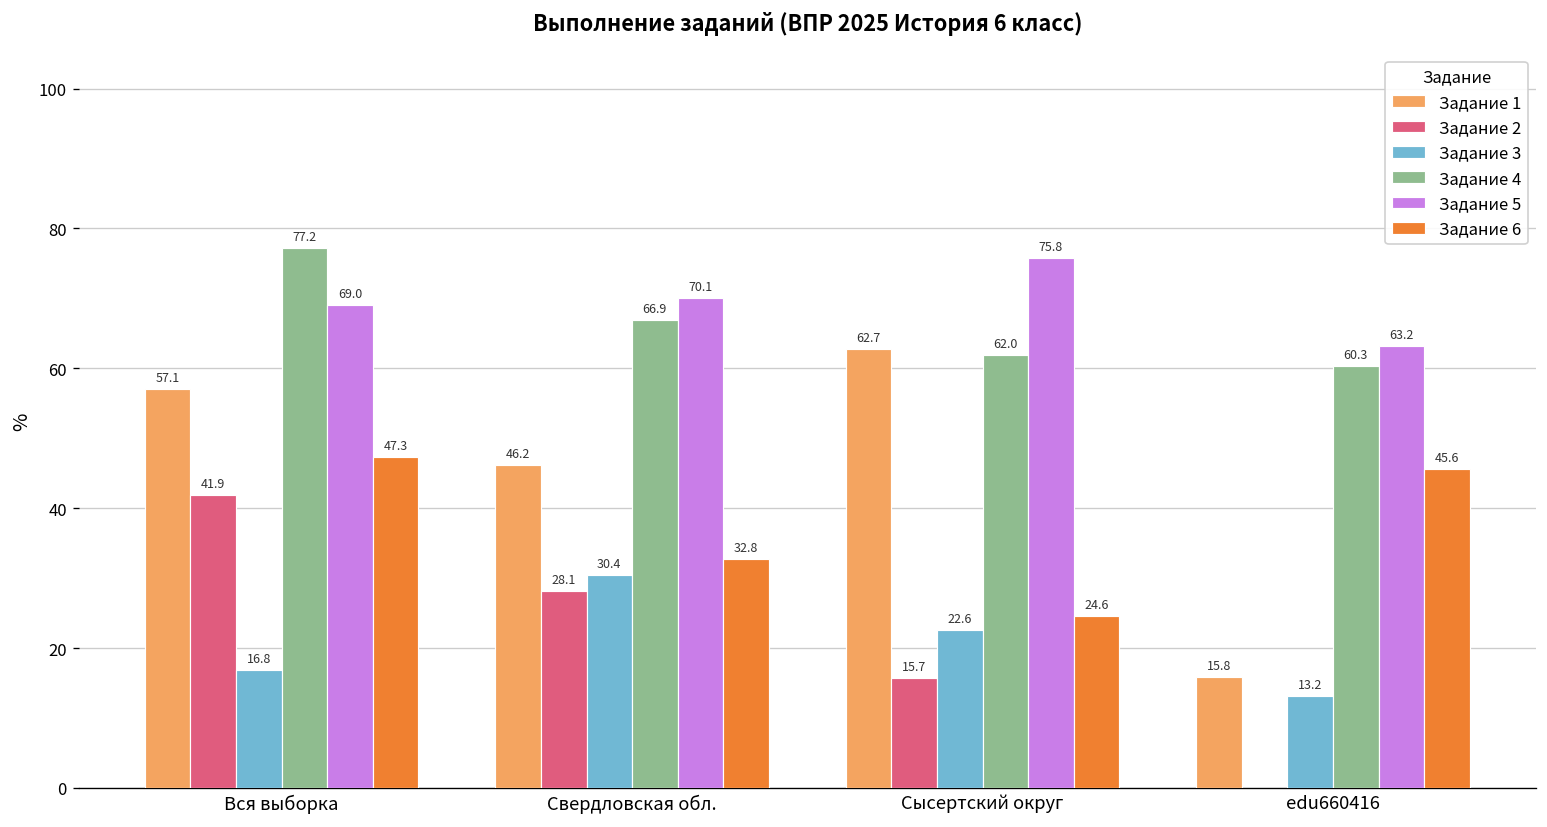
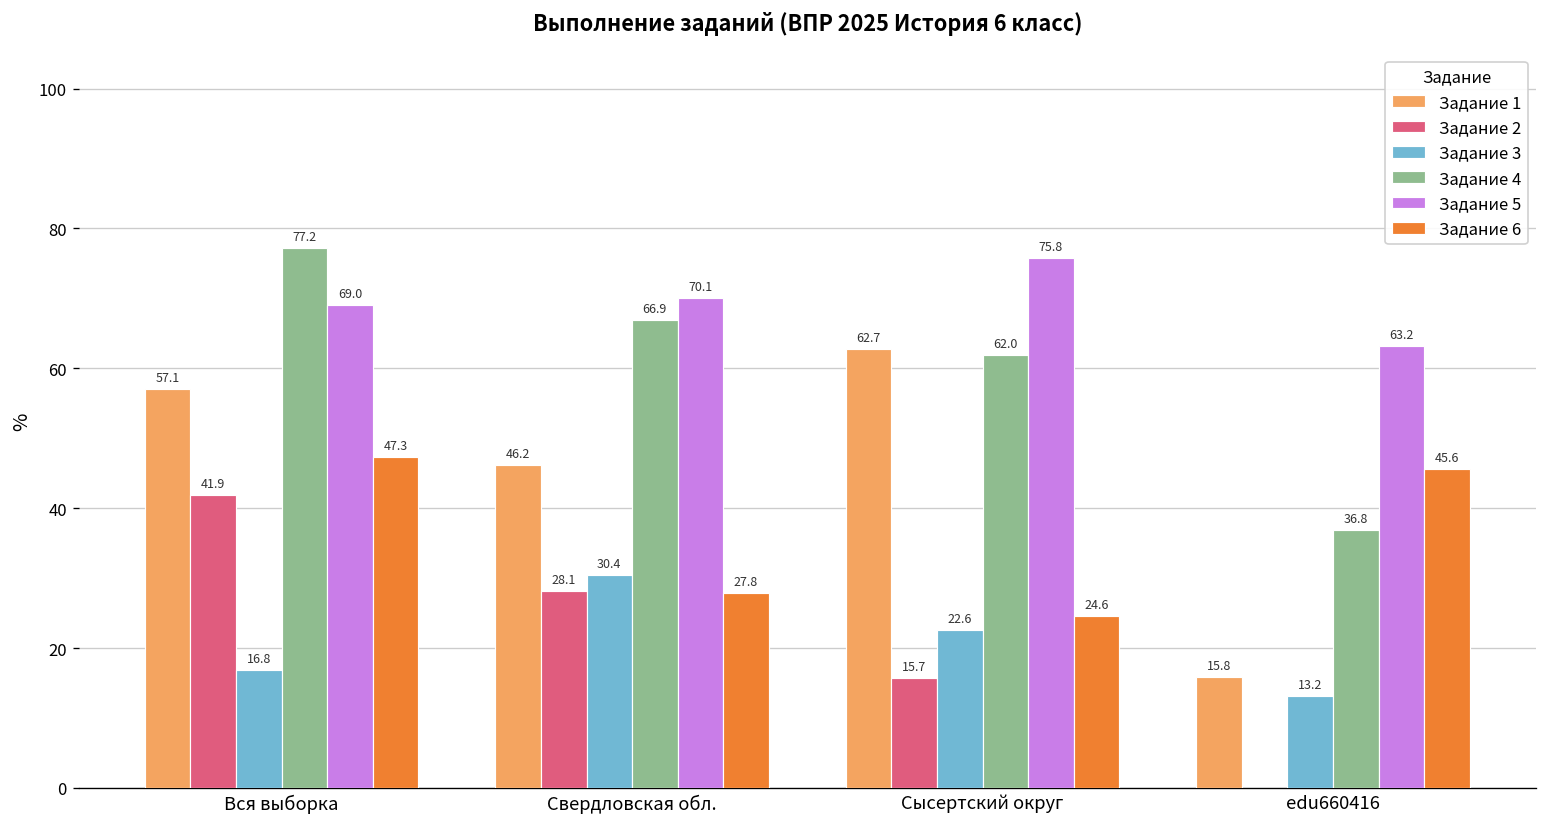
Задание 6, Свердловская обл.: 32.8 -> 27.8
Задание 4, edu660416: 60.3 -> 36.8
